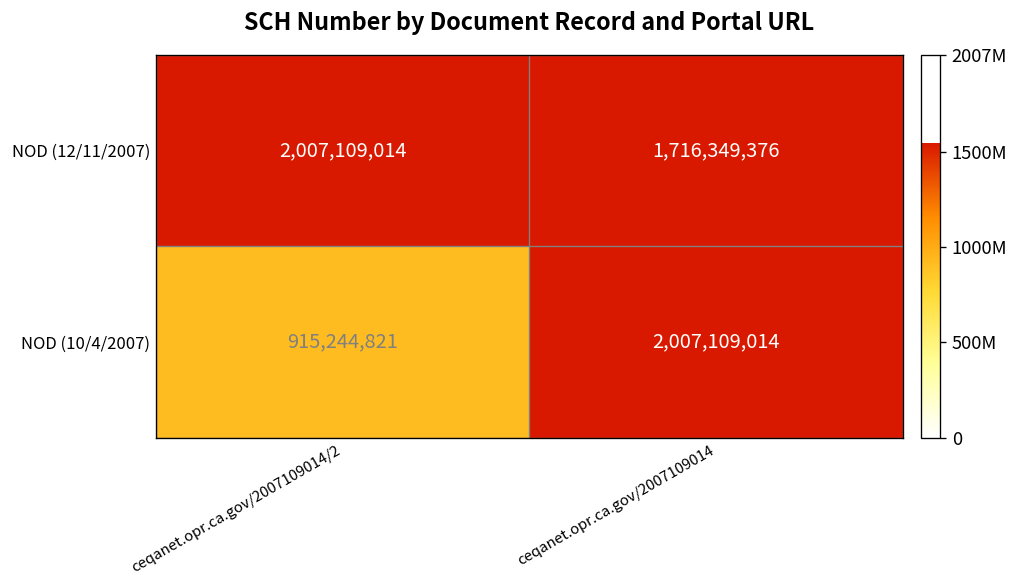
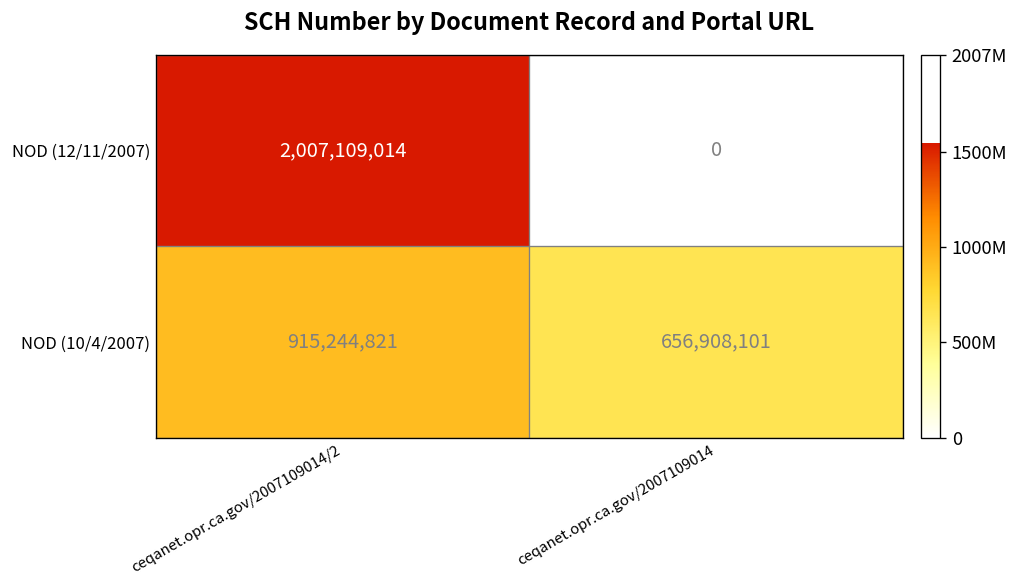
NOD (12/11/2007), ceqanet.opr.ca.gov/2007109014: 1,716,349,376 -> 0
NOD (10/4/2007), ceqanet.opr.ca.gov/2007109014: 2,007,109,014 -> 656,908,101
